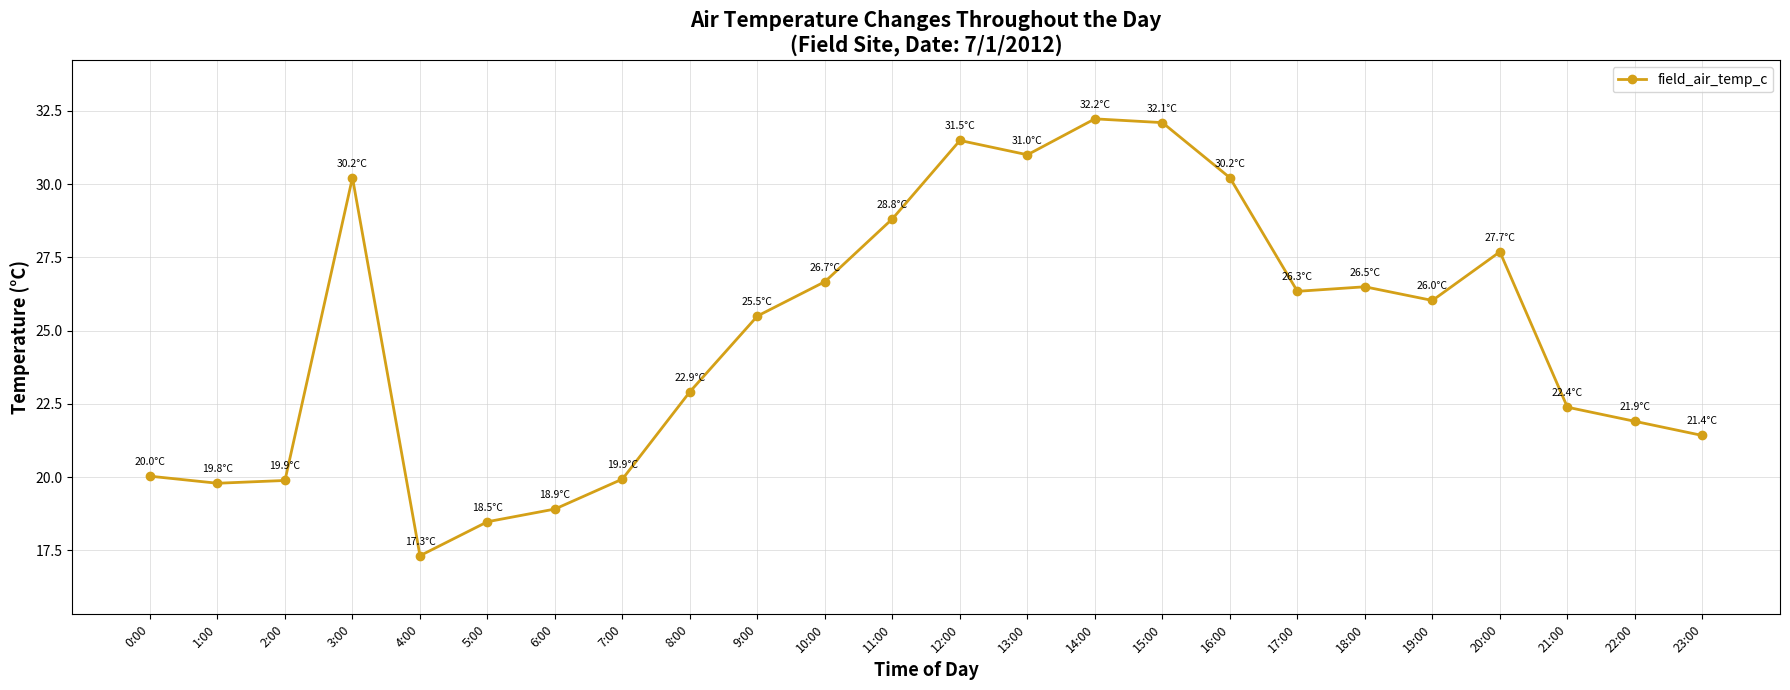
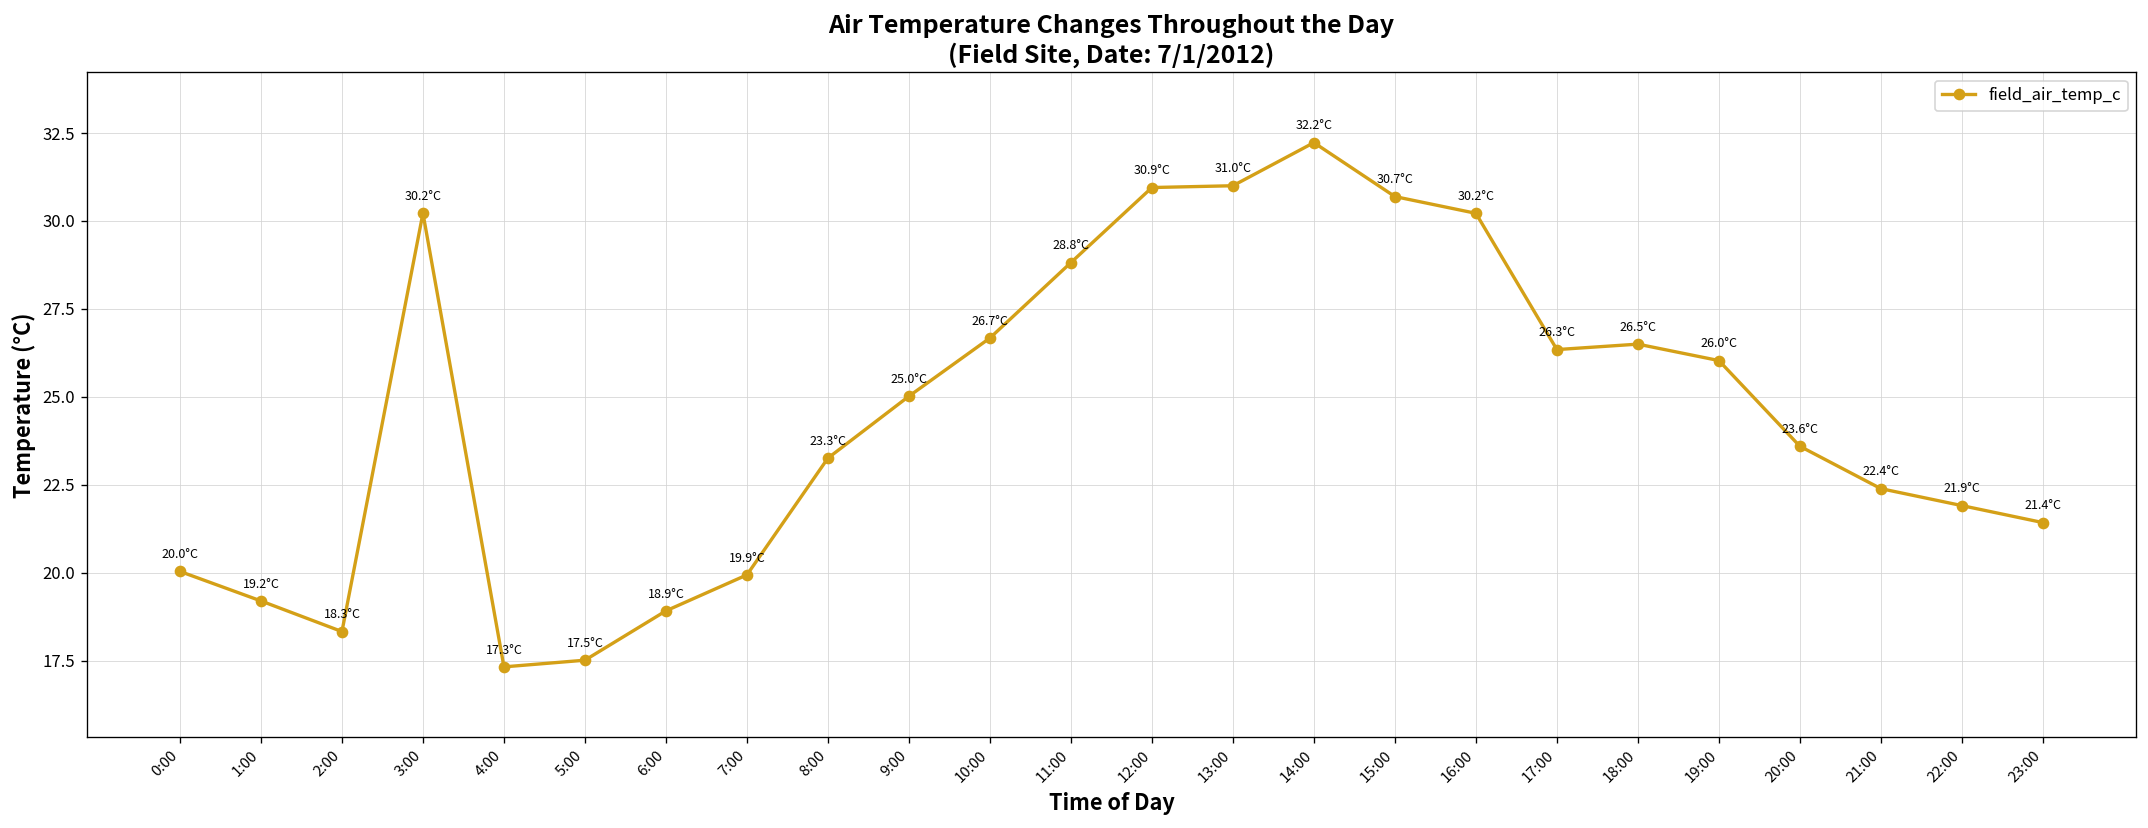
1:00: 19.8°C -> 19.2°C
2:00: 19.9°C -> 18.3°C
5:00: 18.5°C -> 17.5°C
8:00: 22.9°C -> 23.3°C
9:00: 25.5°C -> 25.0°C
12:00: 31.5°C -> 30.9°C
15:00: 32.1°C -> 30.7°C
20:00: 27.7°C -> 23.6°C
